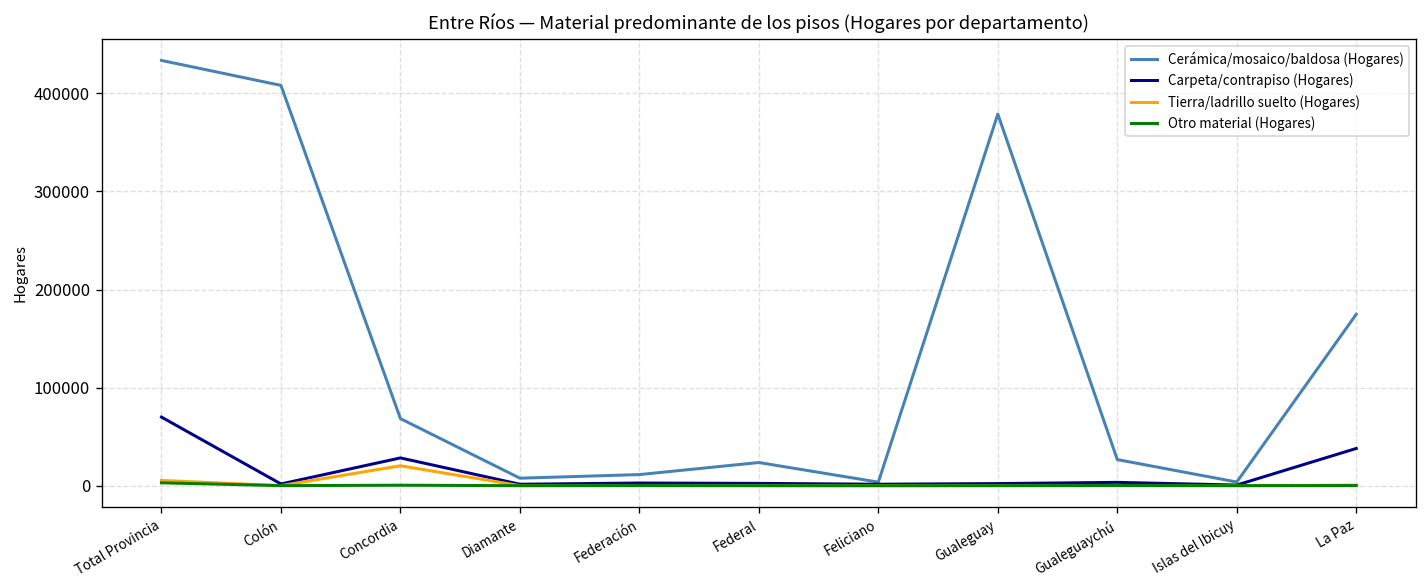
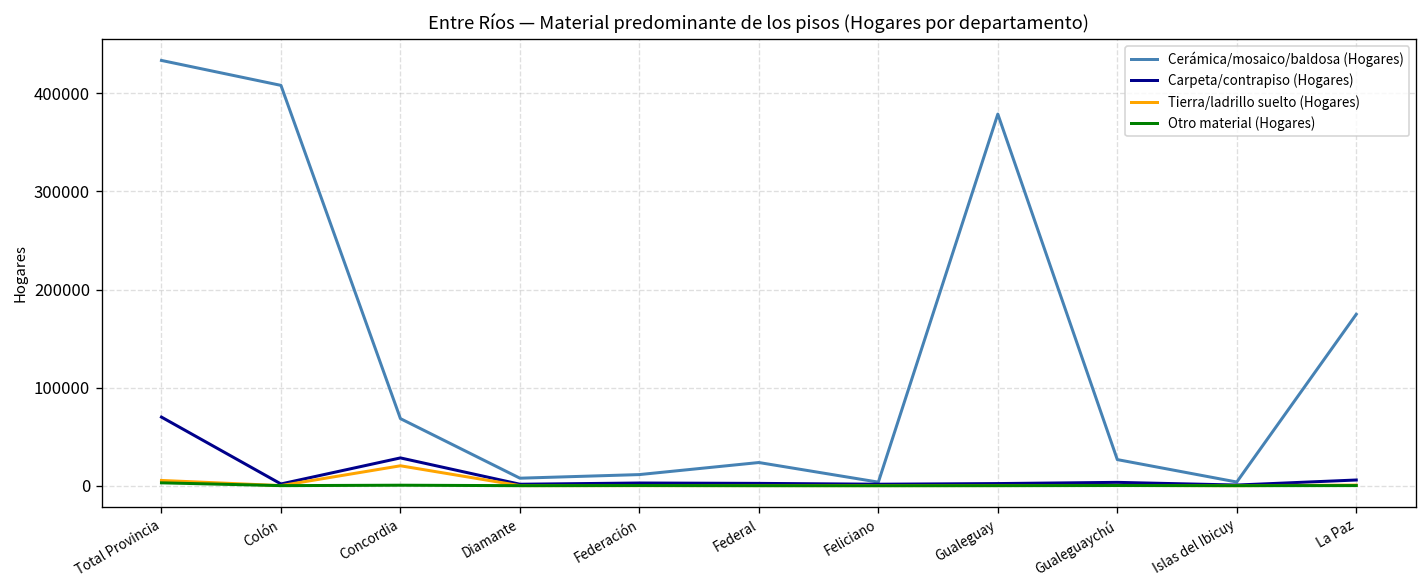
Carpeta/contrapiso (Hogares), La Paz: 40000 -> 10000
